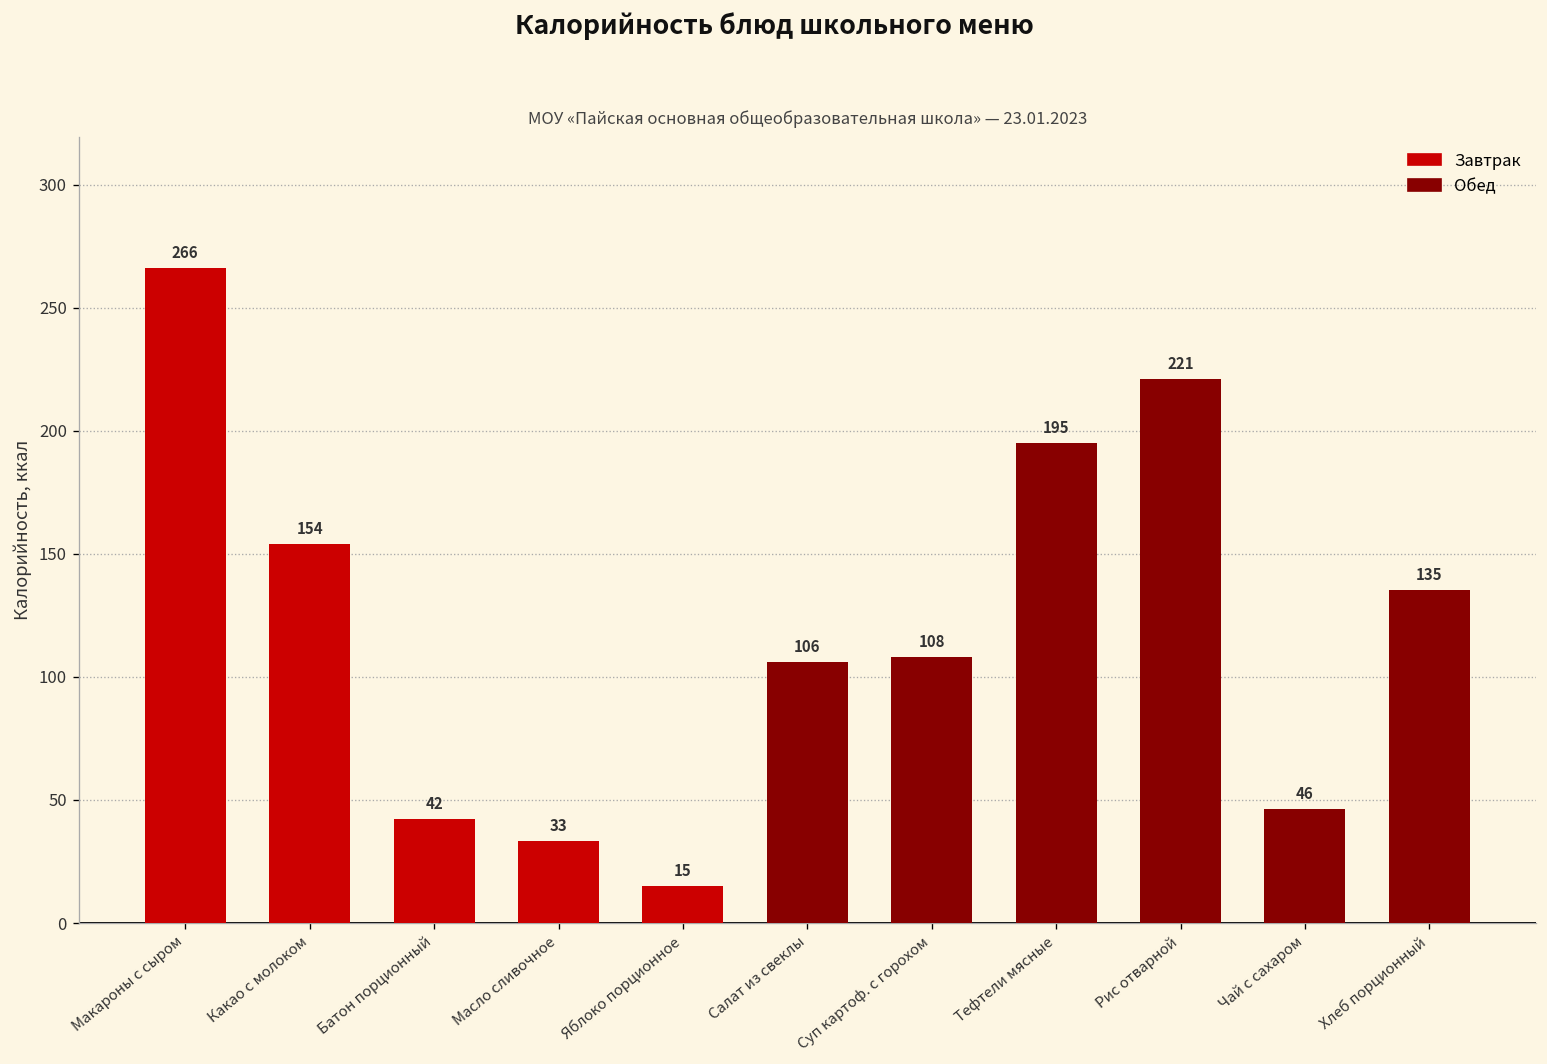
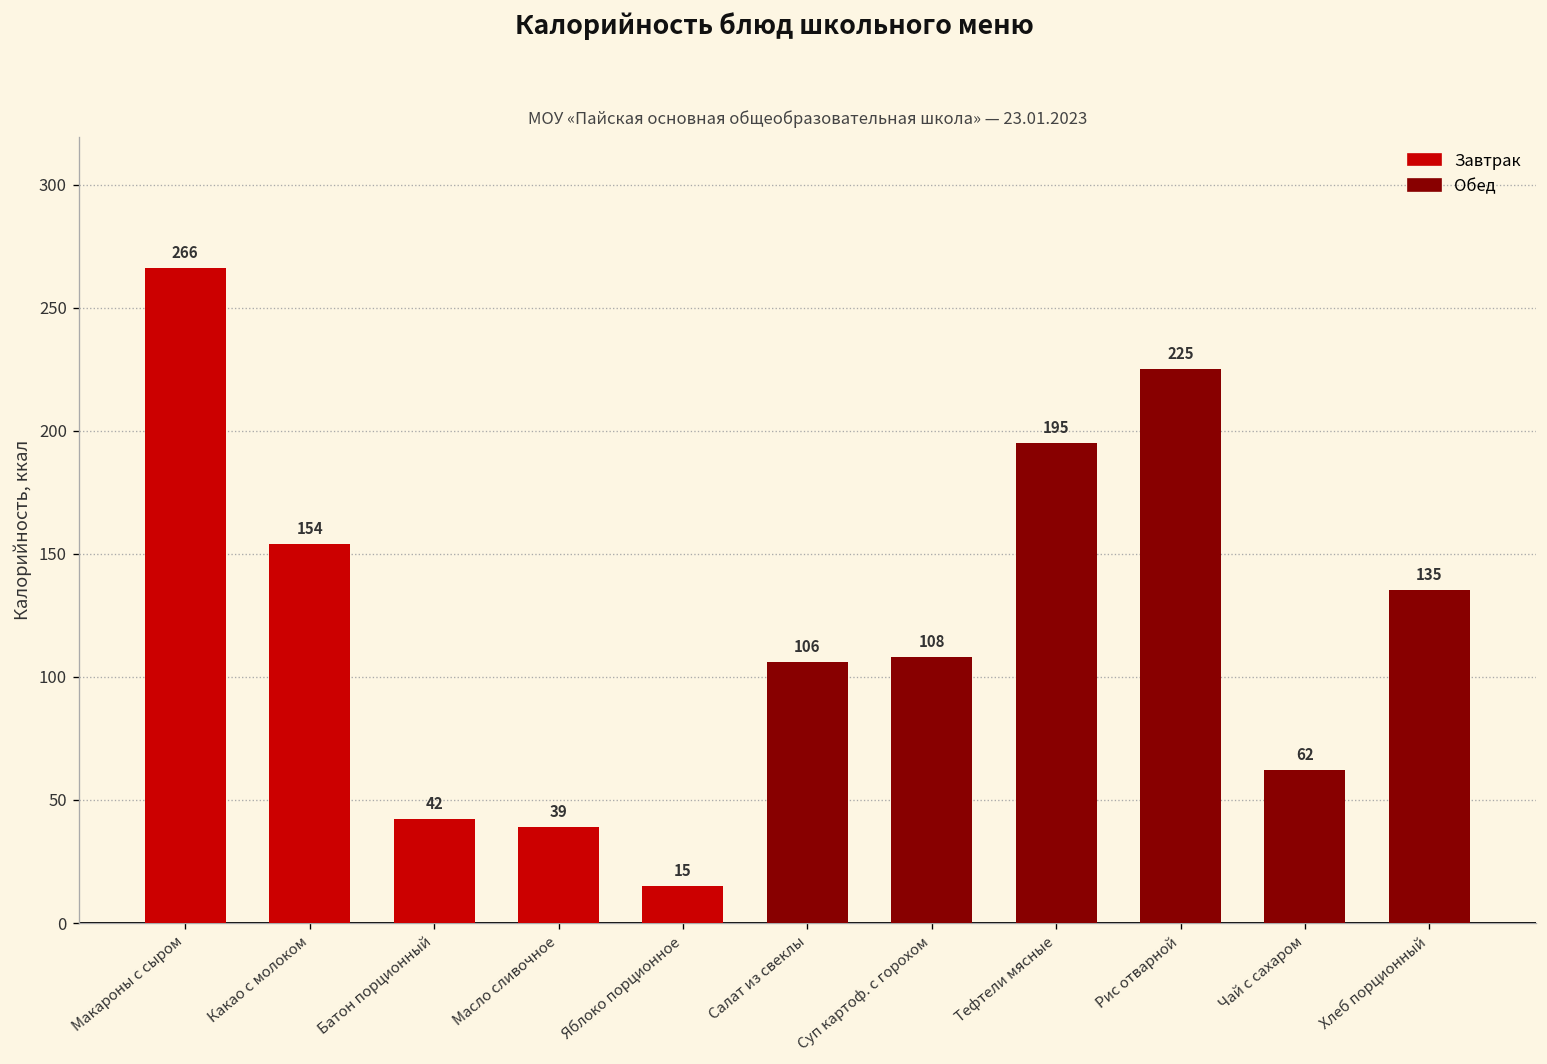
Масло сливочное: 33 -> 39
Рис отварной: 221 -> 225
Чай с сахаром: 46 -> 62
